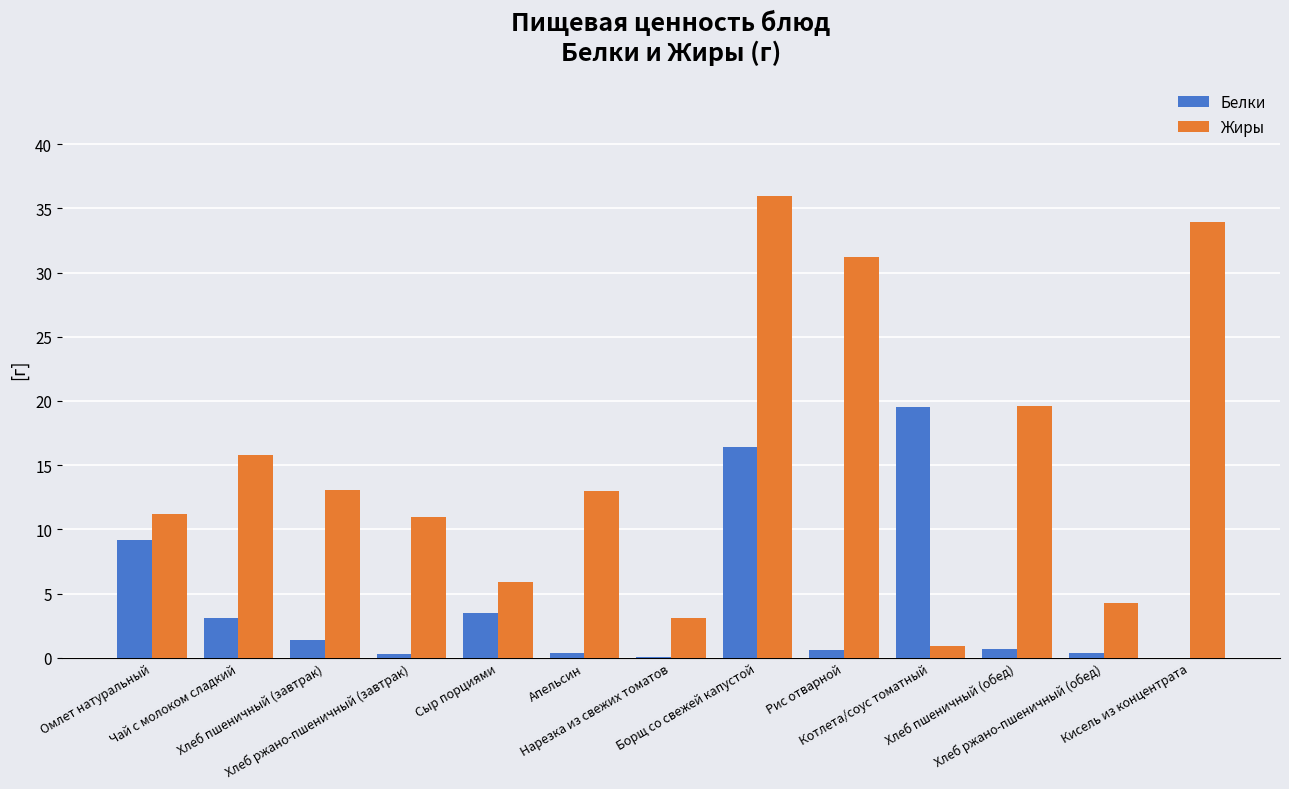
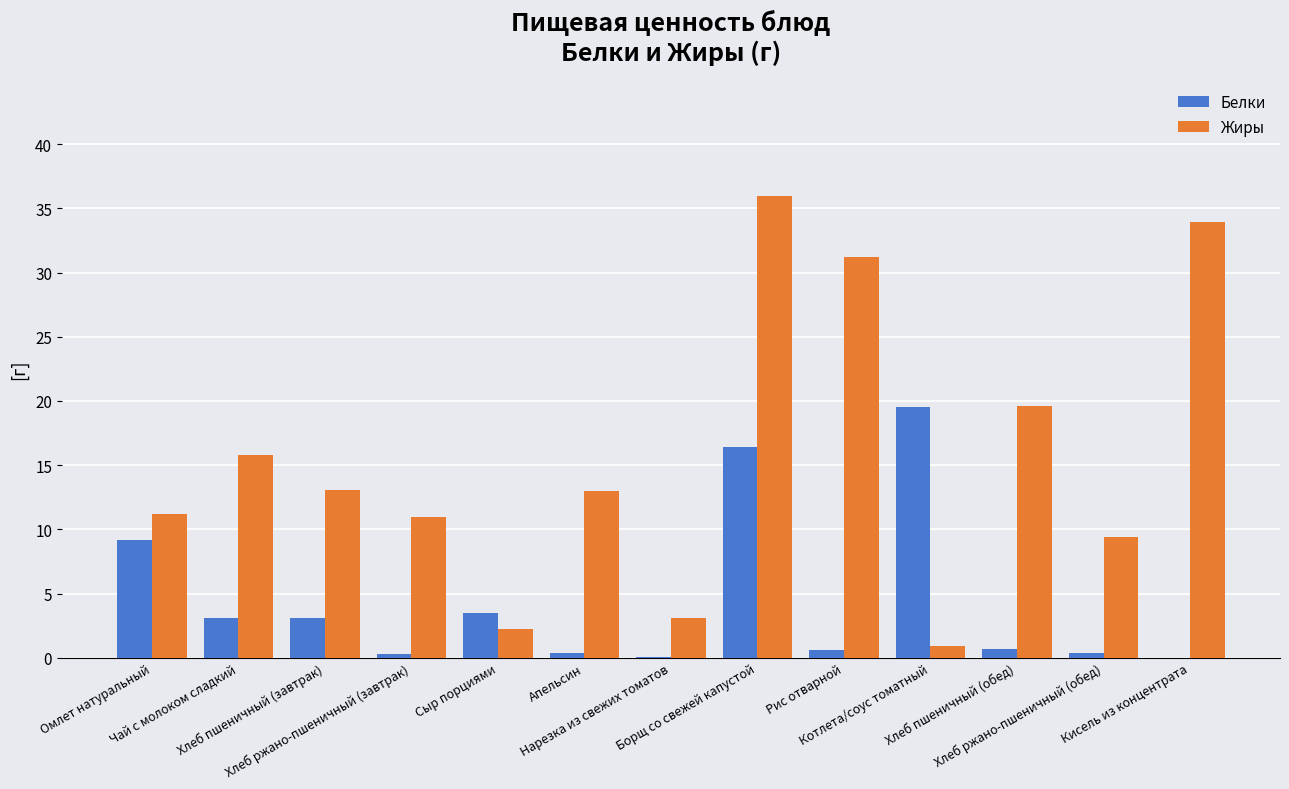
Белки, Хлеб пшеничный (завтрак): 1.4 -> 3.1
Жиры, Сыр порциями: 5.9 -> 2.2
Жиры, Хлеб ржано-пшеничный (обед): 4.3 -> 9.4
